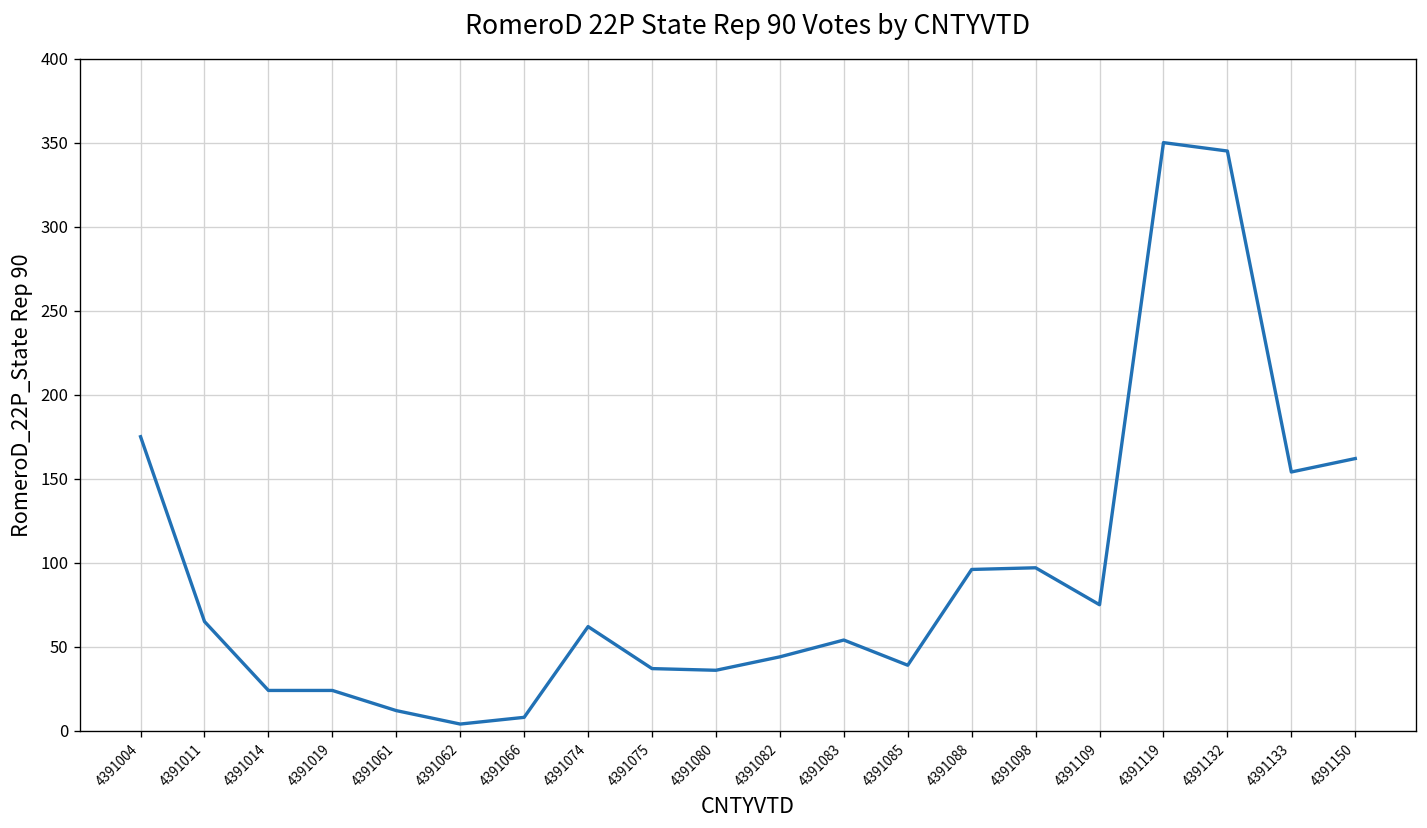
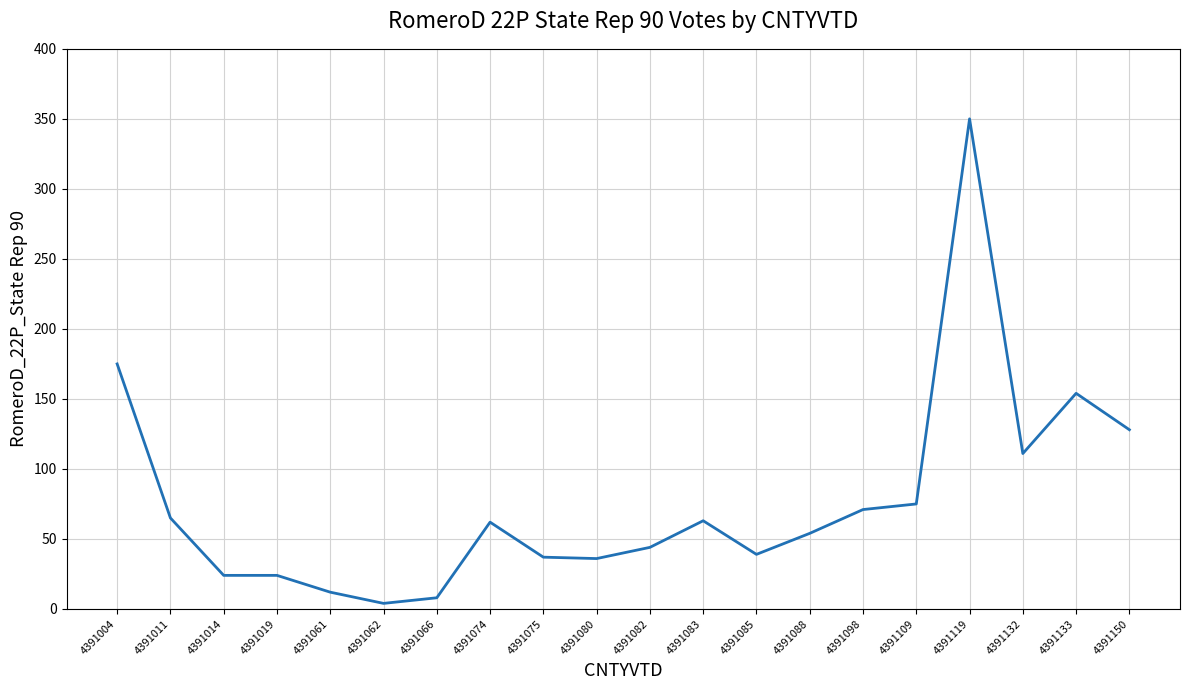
4391083: 54 -> 63
4391088: 96 -> 54
4391098: 97 -> 71
4391132: 345 -> 111
4391150: 162 -> 128
